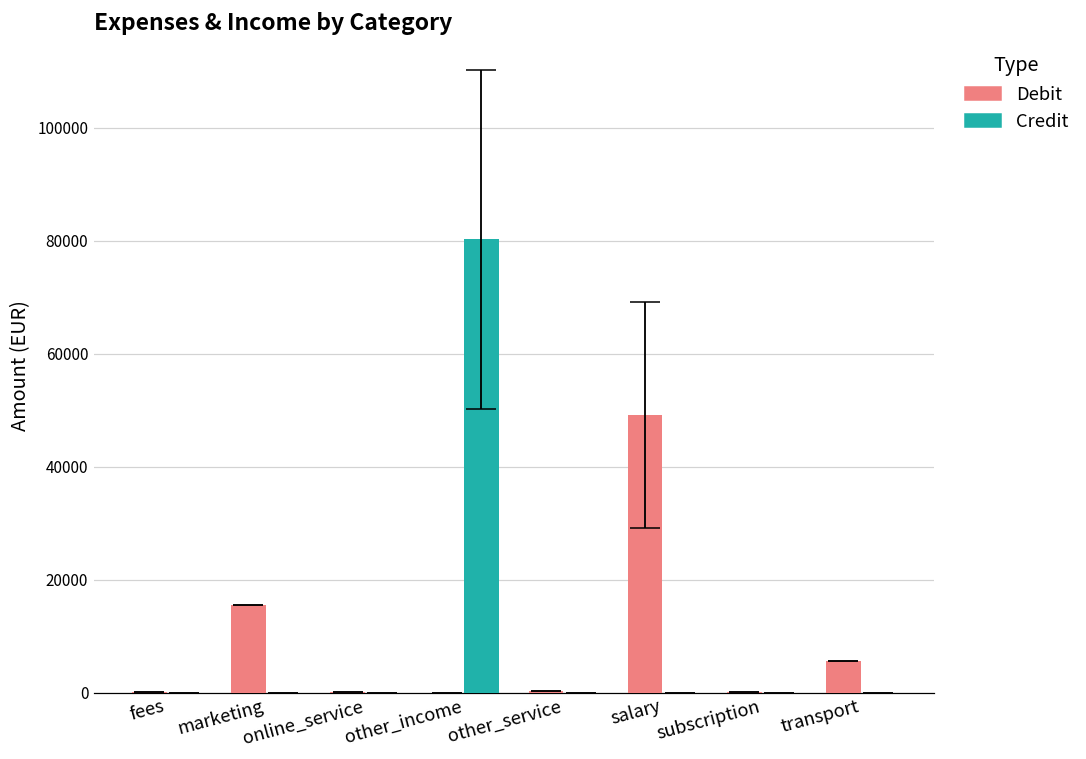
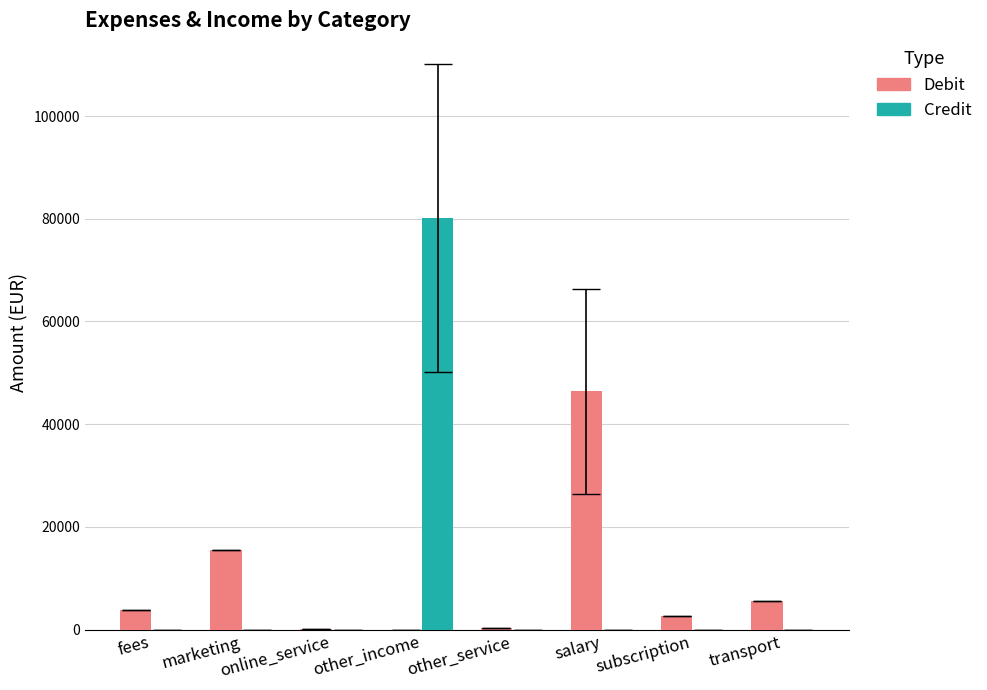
Debit, fees: 0 -> 4000
Debit, salary: 49000 -> 46000
Debit, subscription: 0 -> 3000
